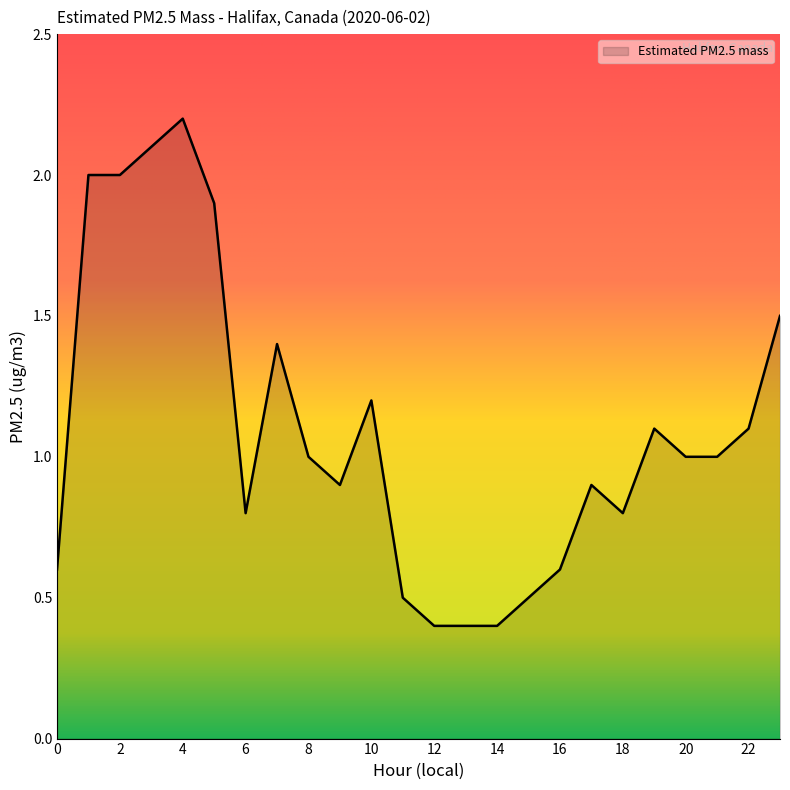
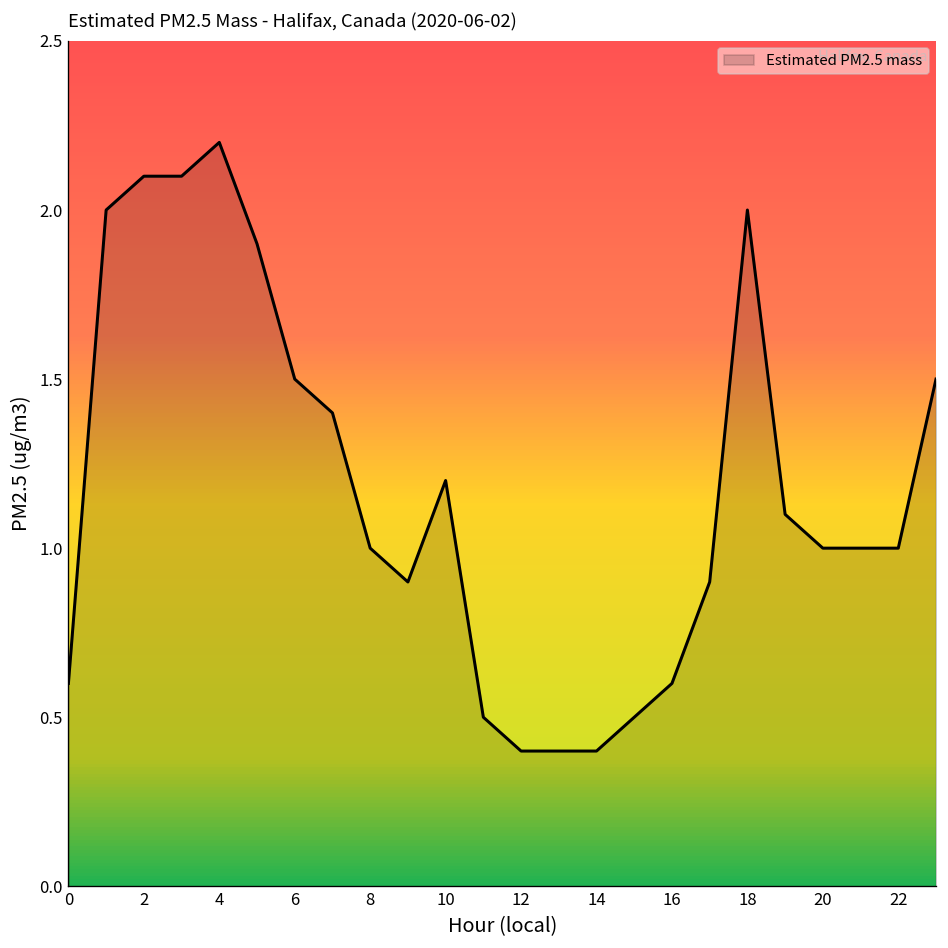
2: 2.0 -> 2.1
6: 0.8 -> 1.5
18: 0.8 -> 2.0
22: 1.1 -> 1.0
